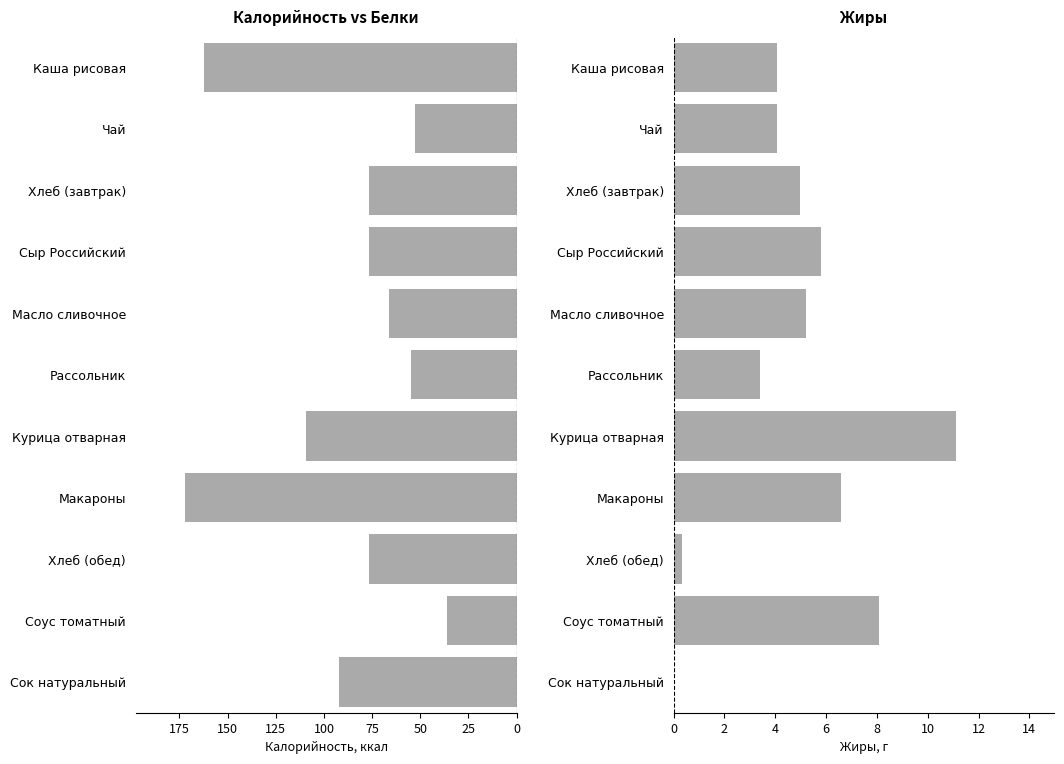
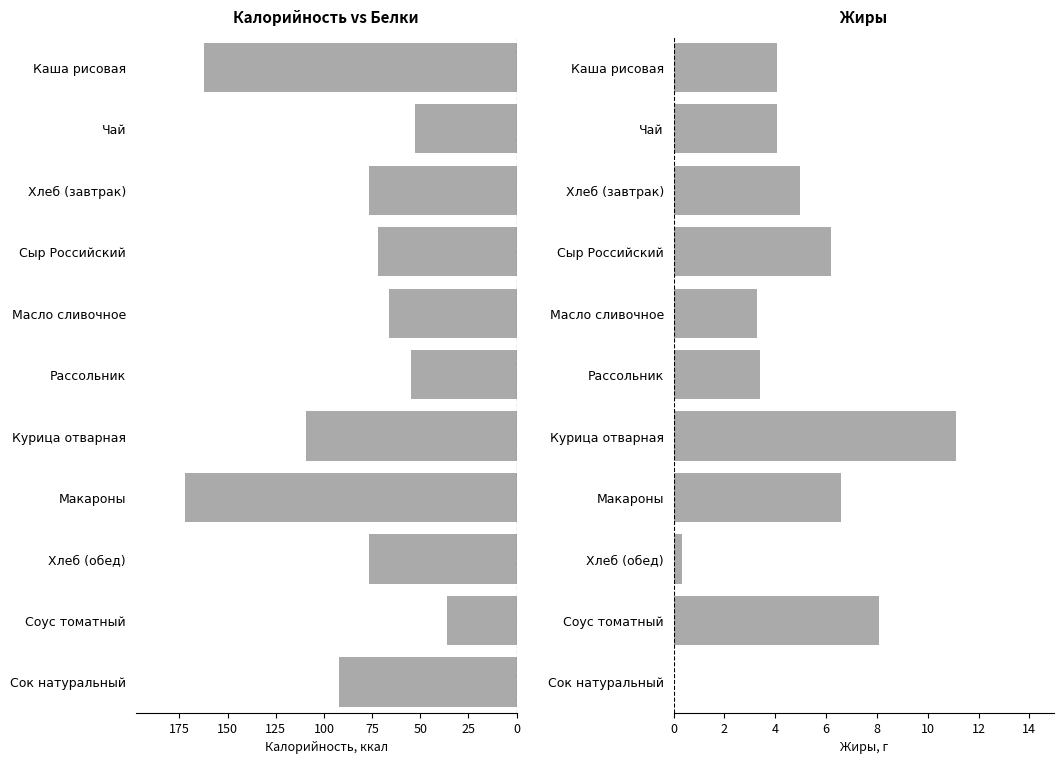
Калорийность vs Белки, Сыр Российский: 77 -> 72
Жиры, Сыр Российский: 5.8 -> 6.2
Жиры, Масло сливочное: 5.2 -> 3.3
